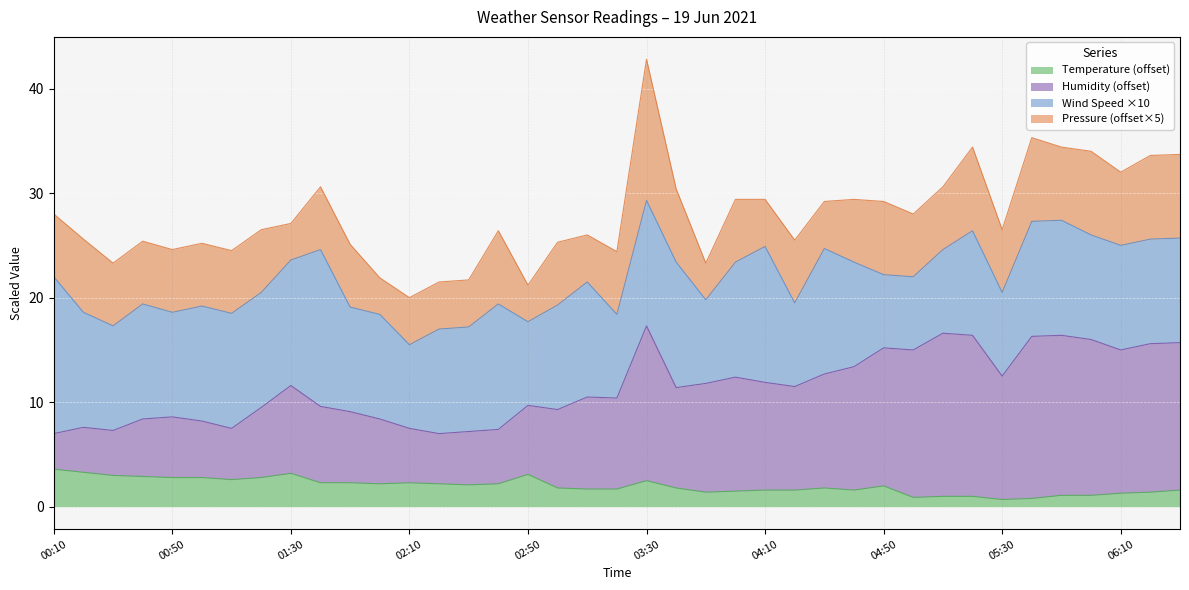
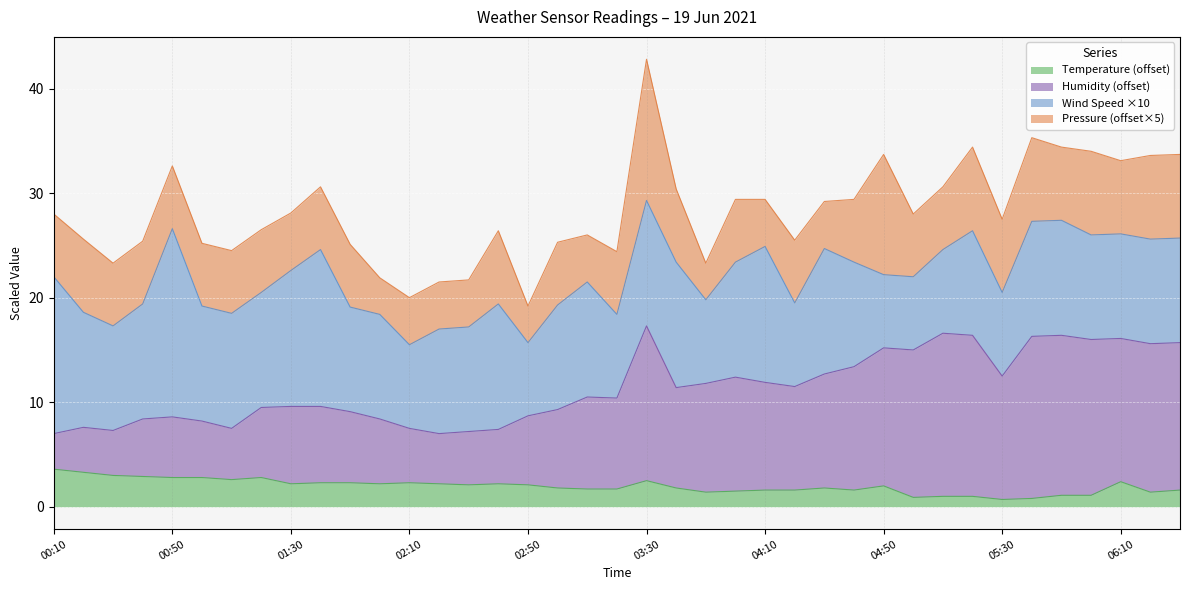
Wind Speed ×10, 00:50: 10.0 -> 18.0
Temperature (offset), 01:30: 3.2 -> 2.2
Humidity (offset), 01:30: 8.4 -> 7.4
Wind Speed ×10, 01:30: 12.0 -> 13.0
Pressure (offset×5), 01:30: 3.5 -> 5.5
Temperature (offset), 02:50: 3.1 -> 2.1
Wind Speed ×10, 02:50: 8.0 -> 7.0
Pressure (offset×5), 04:50: 7.0 -> 11.5
Pressure (offset×5), 05:30: 6.0 -> 7.0
Temperature (offset), 06:10: 1.3 -> 2.4
